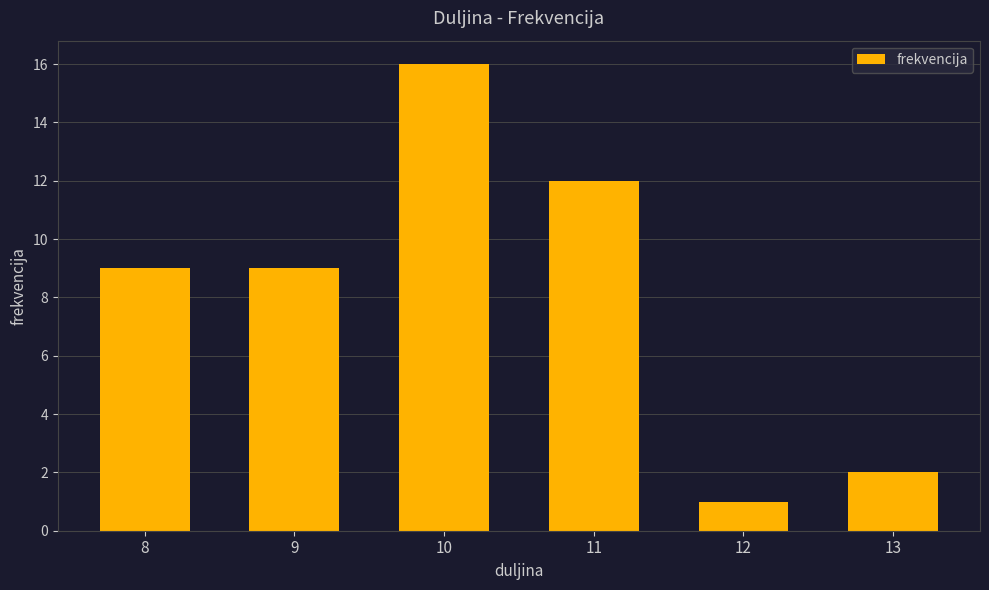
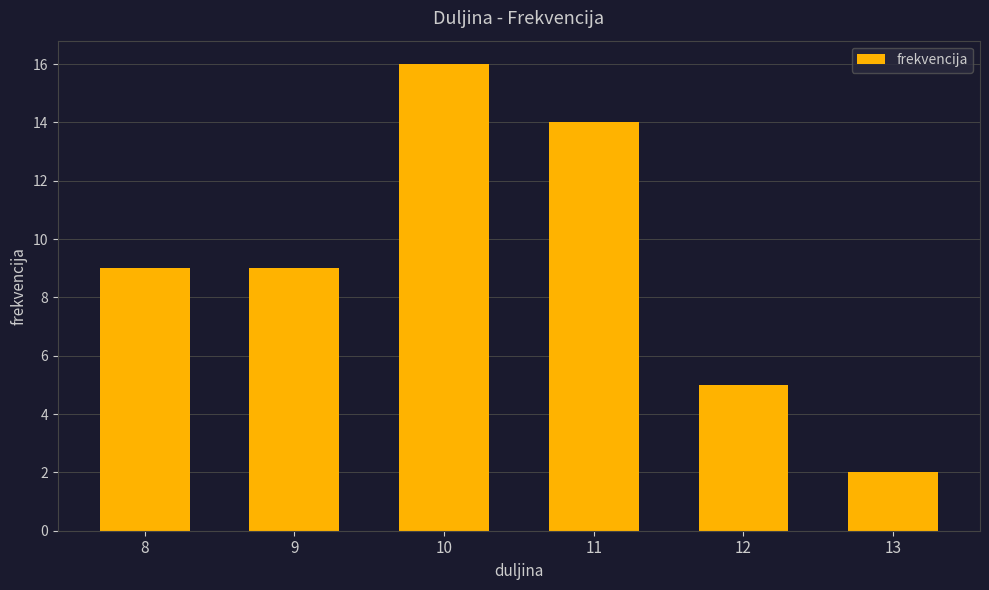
11: 12 -> 14
12: 1 -> 5
